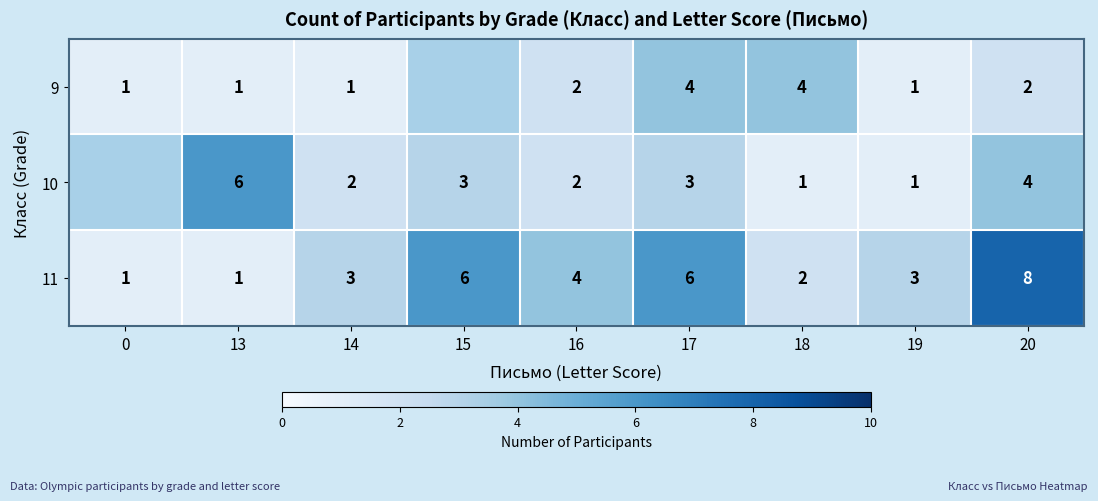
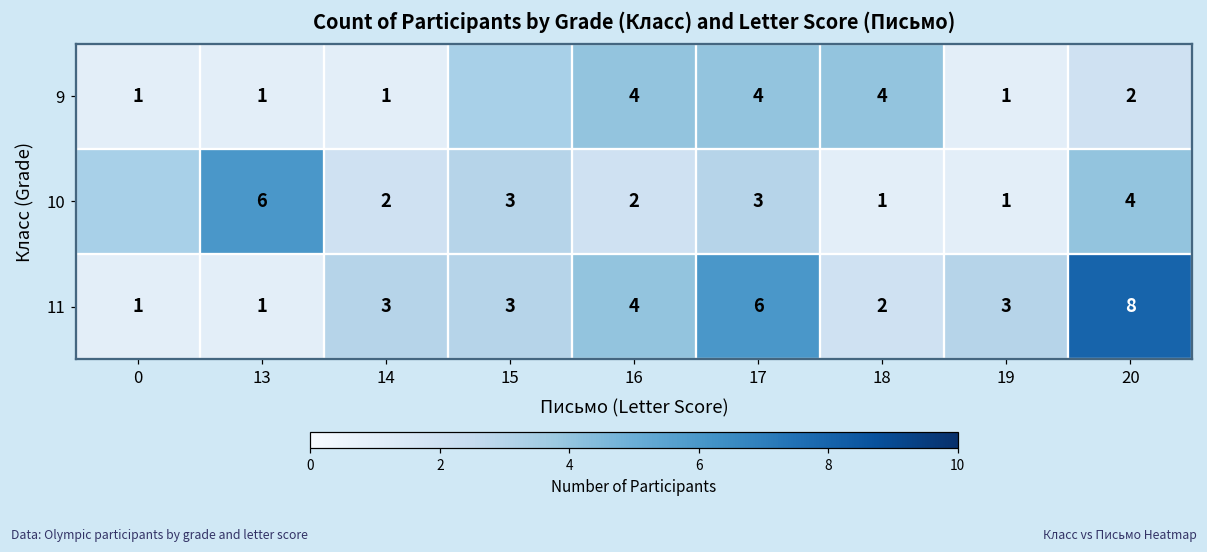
9, 16: 2 -> 4
11, 15: 6 -> 3
